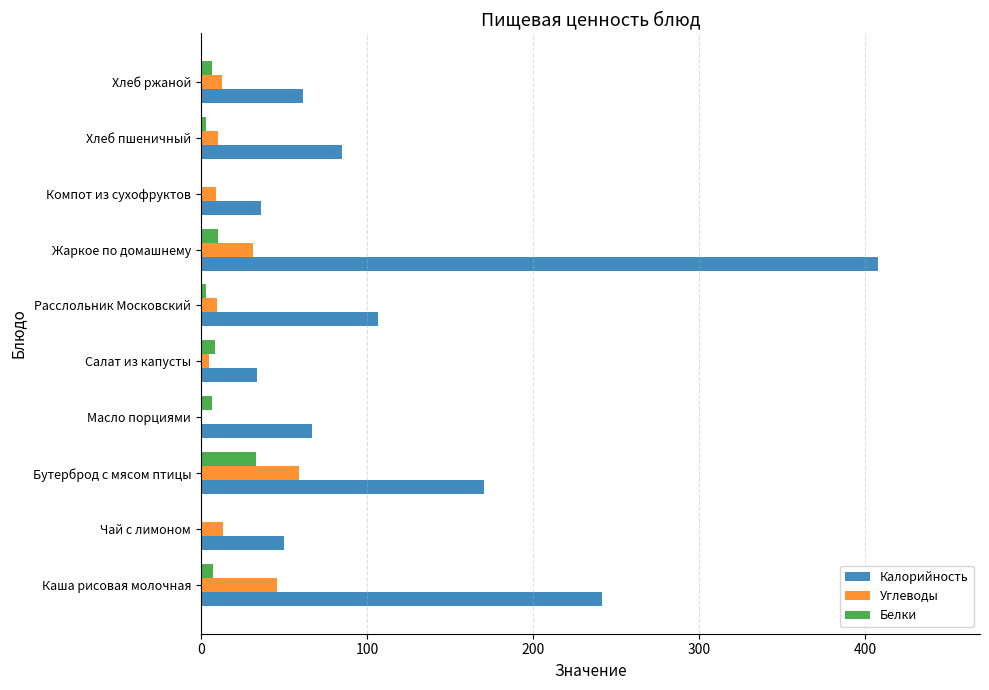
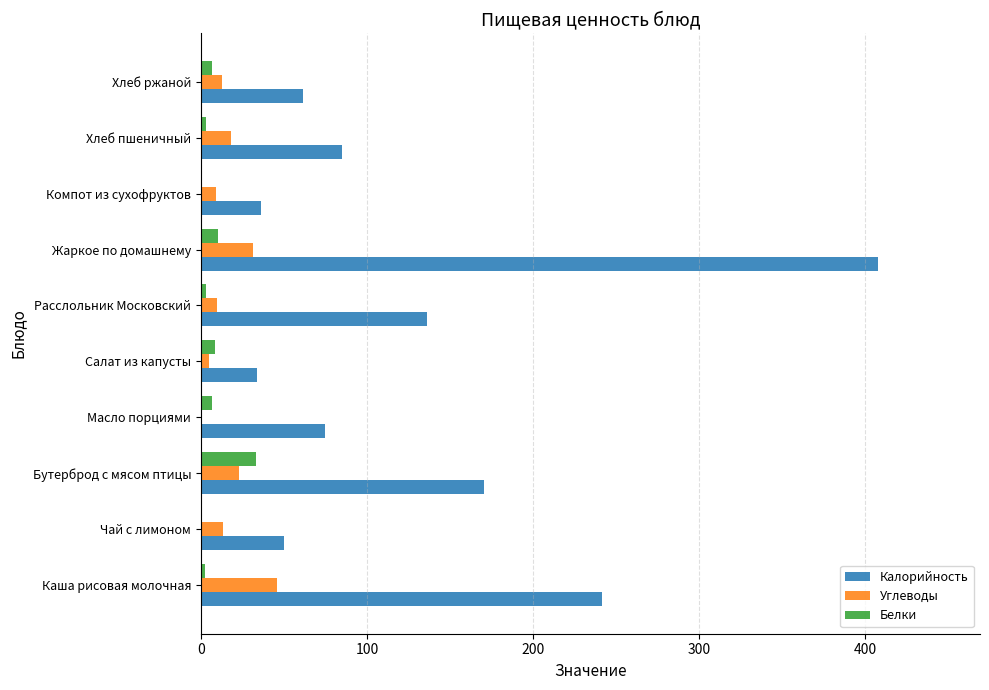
Углеводы, Хлеб пшеничный: 10 -> 18
Калорийность, Расслольник Московский: 107 -> 136
Калорийность, Масло порциями: 67 -> 75
Углеводы, Бутерброд с мясом птицы: 59 -> 23
Белки, Каша рисовая молочная: 7 -> 2
